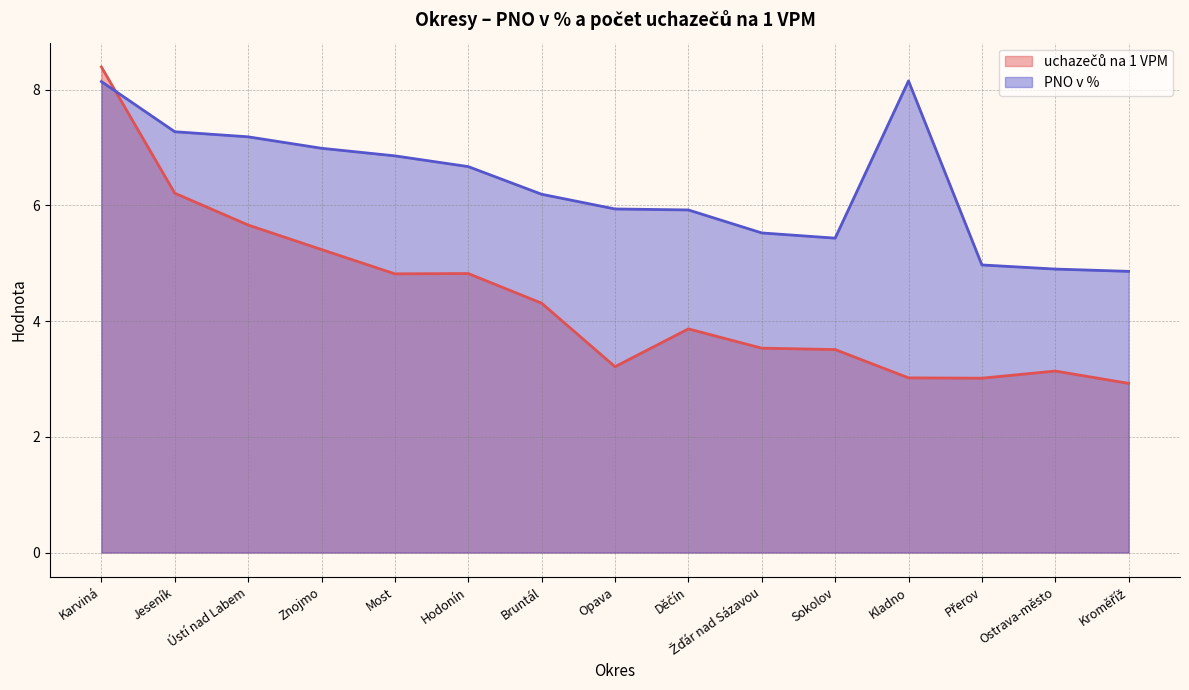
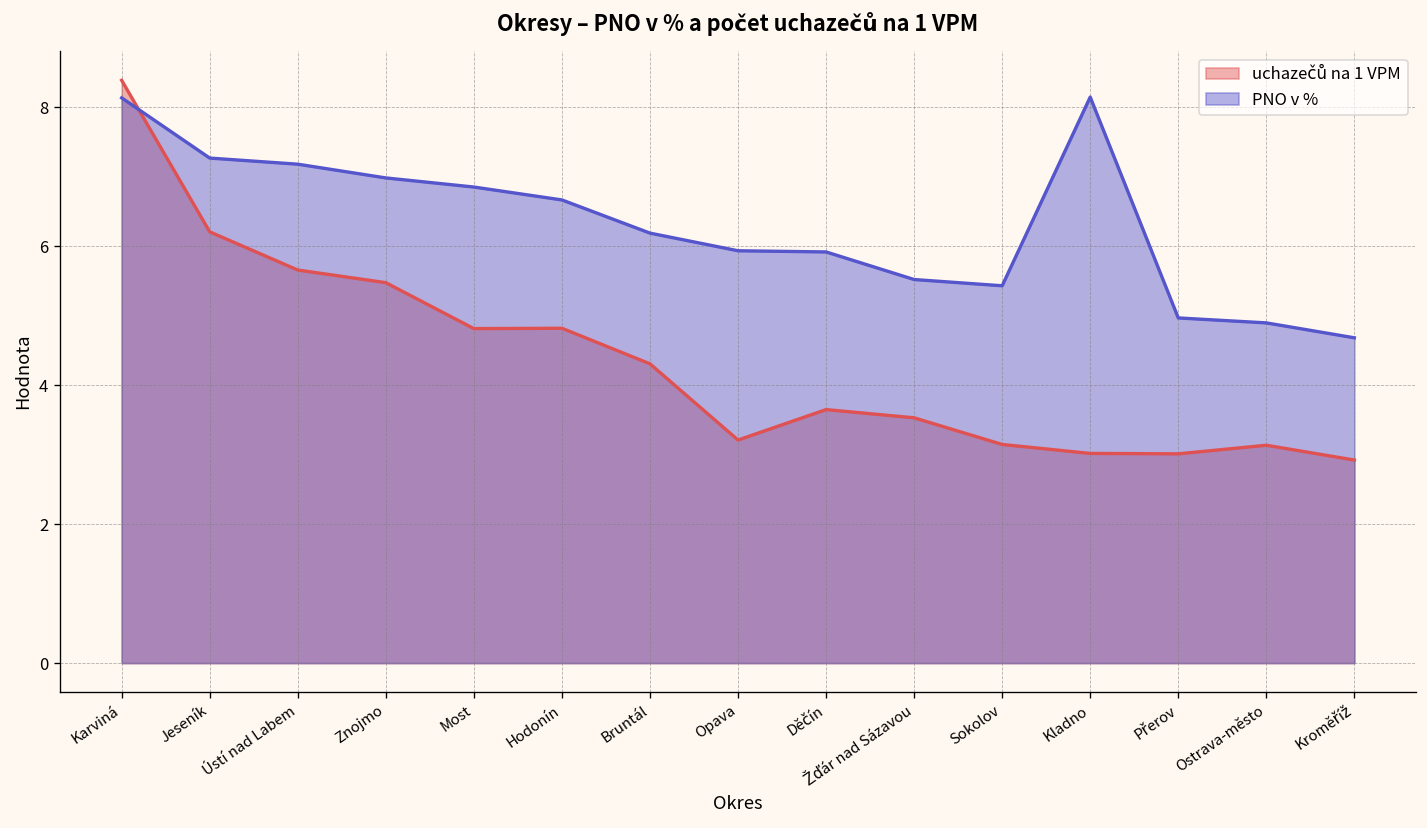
uchazečů na 1 VPM, Znojmo: 5.2 -> 5.5
uchazečů na 1 VPM, Děčín: 3.9 -> 3.7
uchazečů na 1 VPM, Sokolov: 3.5 -> 3.1
PNO v %, Kroměříž: 4.9 -> 4.7
